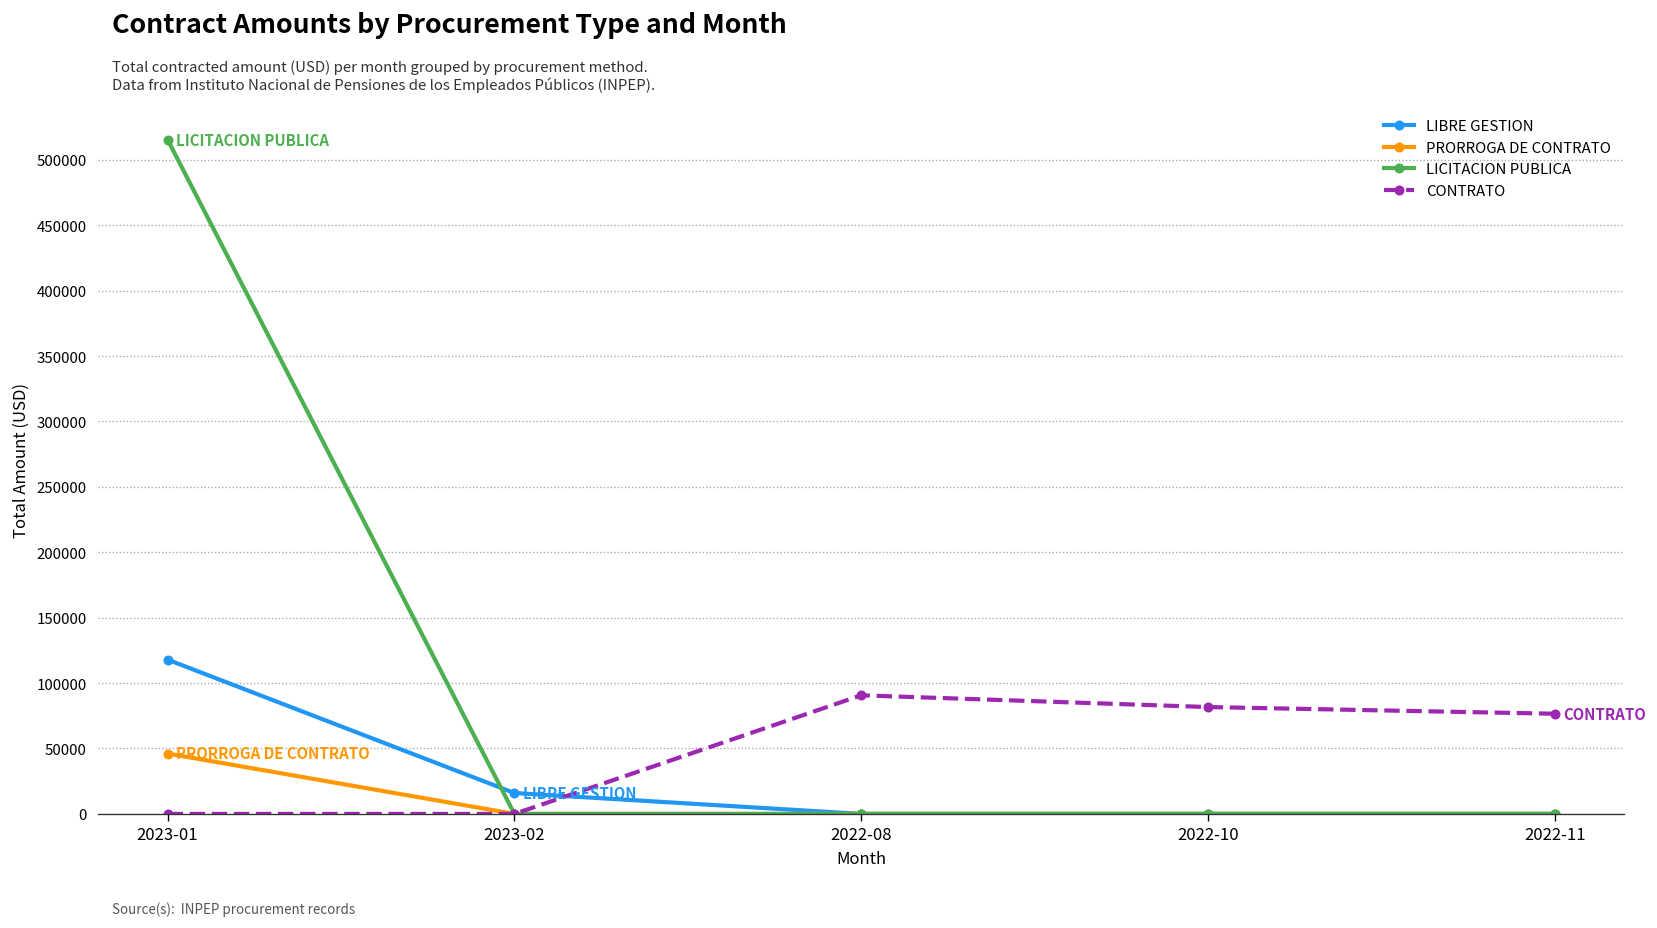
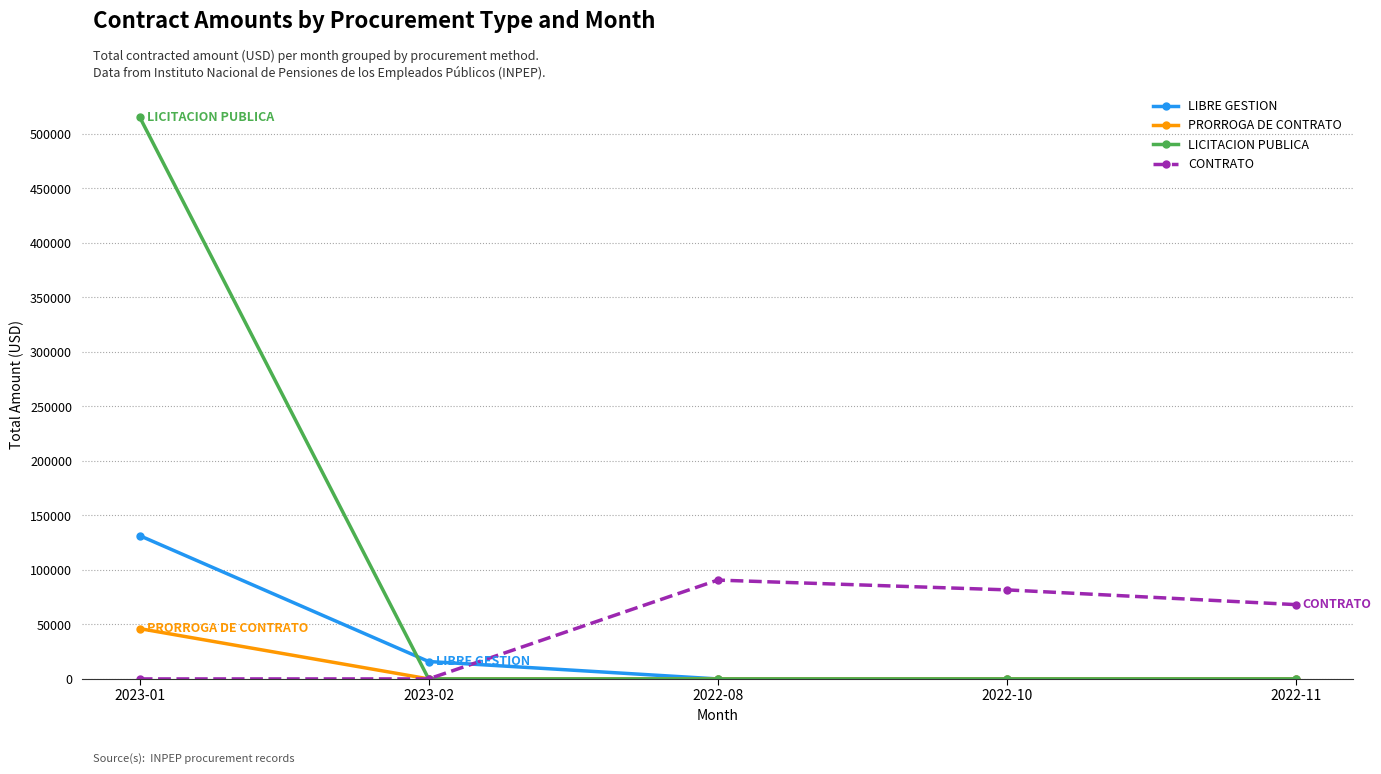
LIBRE GESTION, 2023-01: 118000 -> 131000
CONTRATO, 2022-11: 77000 -> 68000
